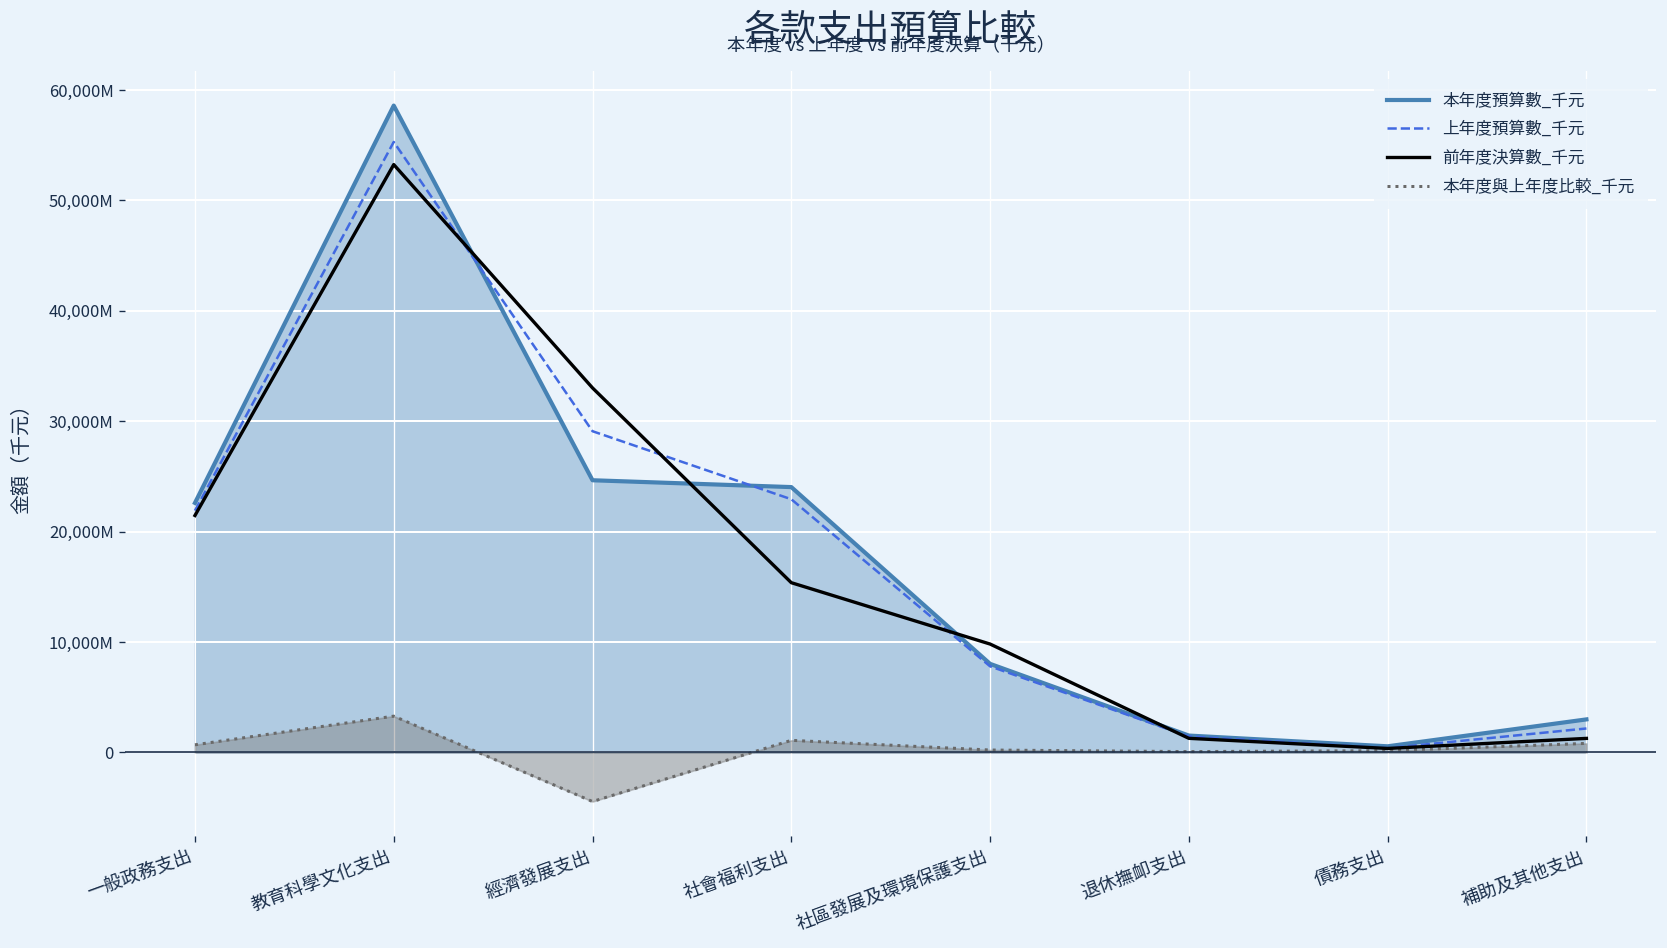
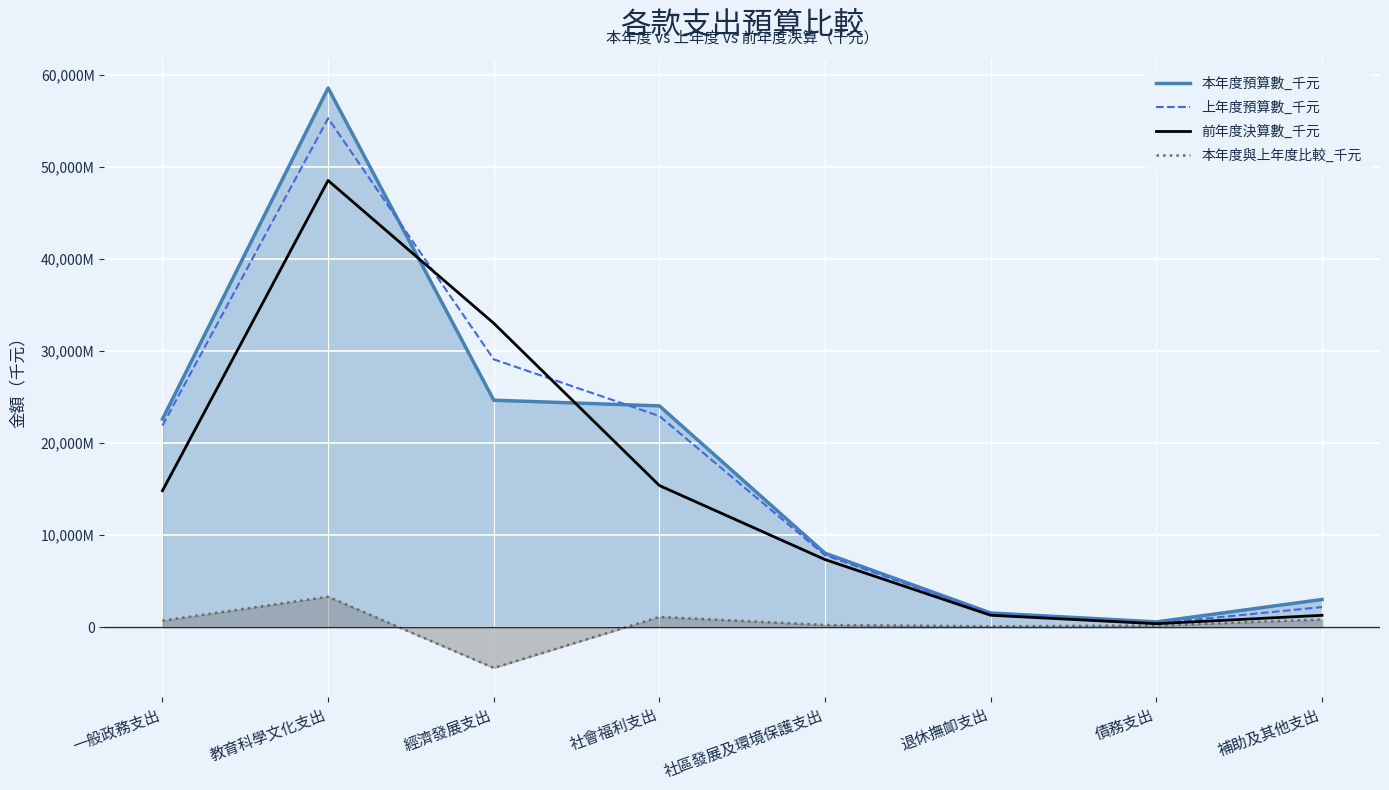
前年度決算數_千元, 一般政務支出: 21,000,000,000 -> 15,000,000,000
前年度決算數_千元, 教育科學文化支出: 53,000,000,000 -> 49,000,000,000
前年度決算數_千元, 社區發展及環境保護支出: 10,000,000,000 -> 7,000,000,000
